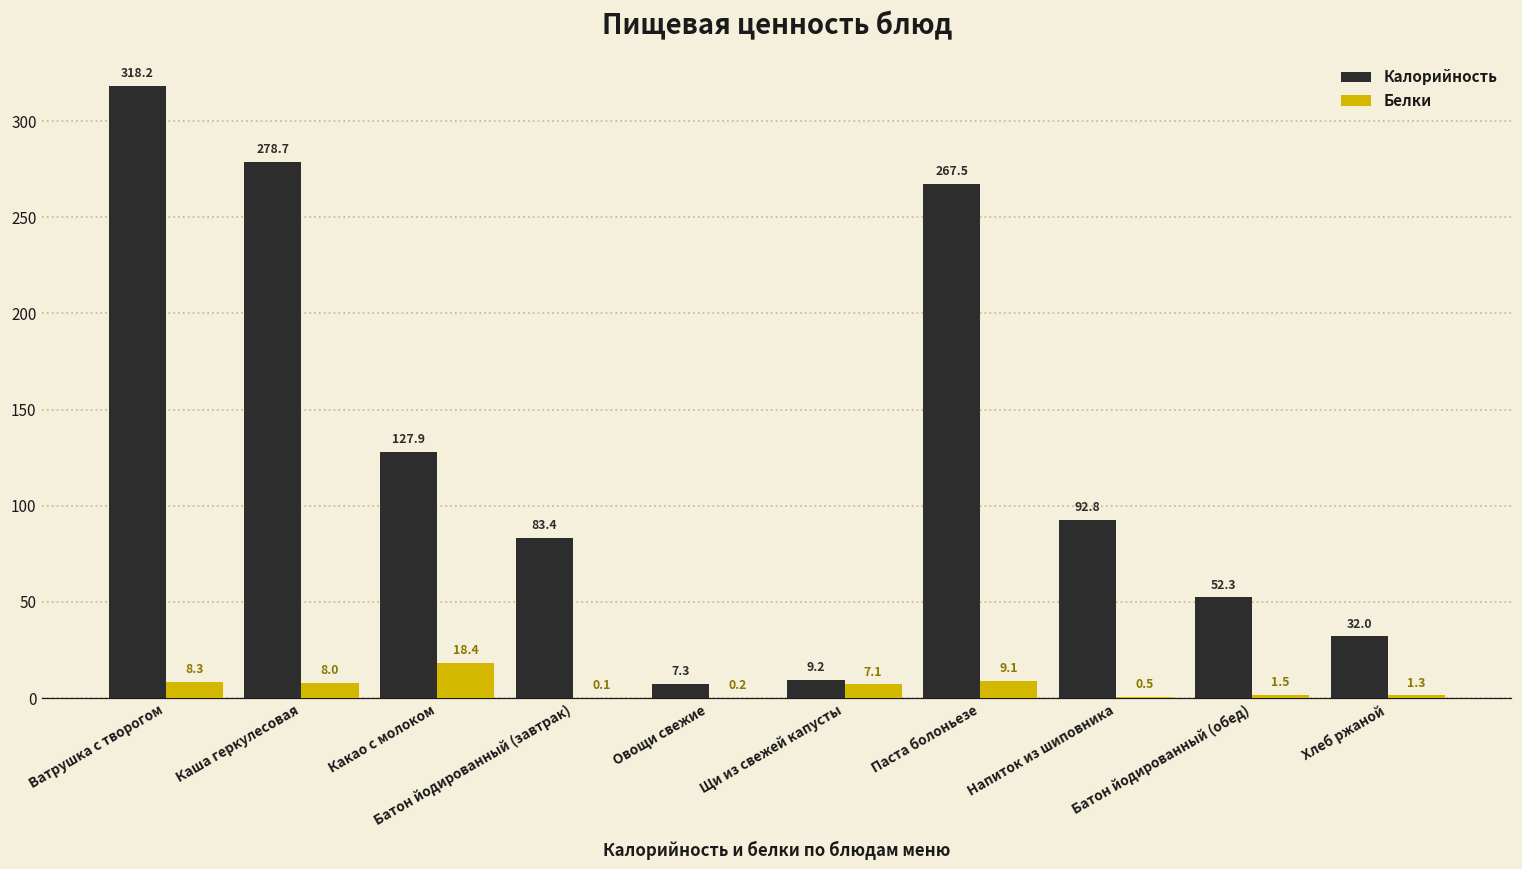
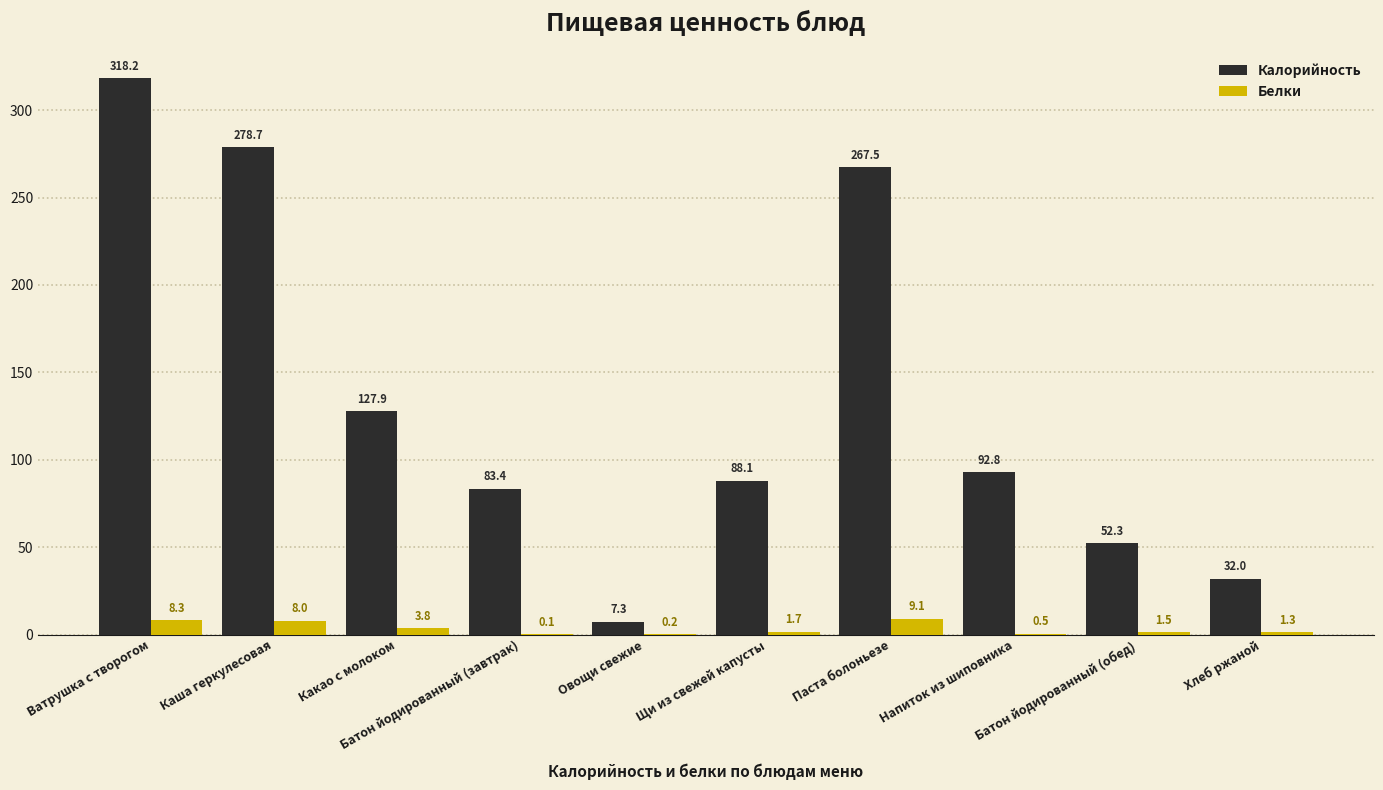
Белки, Какао с молоком: 18.4 -> 3.8
Калорийность, Щи из свежей капусты: 9.2 -> 88.1
Белки, Щи из свежей капусты: 7.1 -> 1.7
